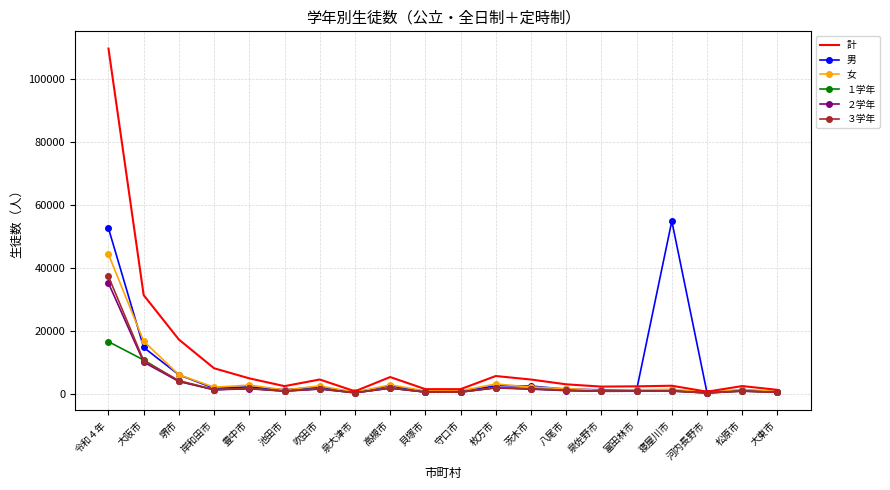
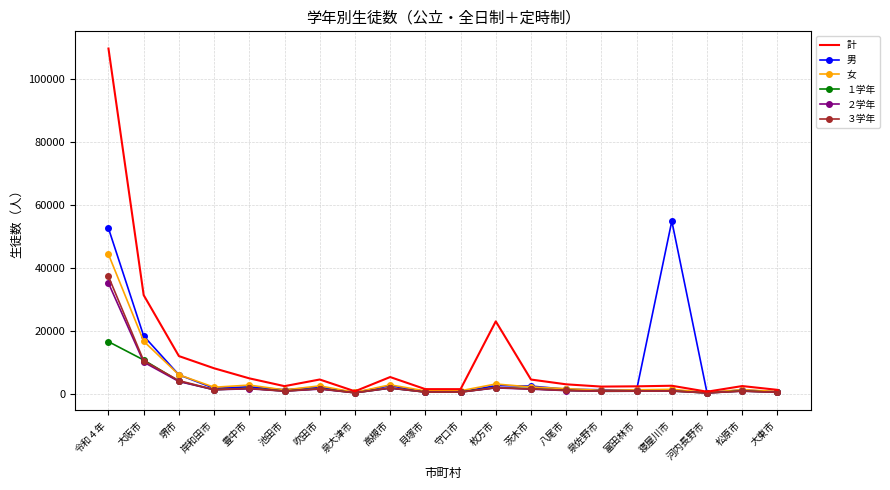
男, 大阪市: 15000 -> 18000
計, 堺市: 17000 -> 12000
計, 枚方市: 6000 -> 23000
